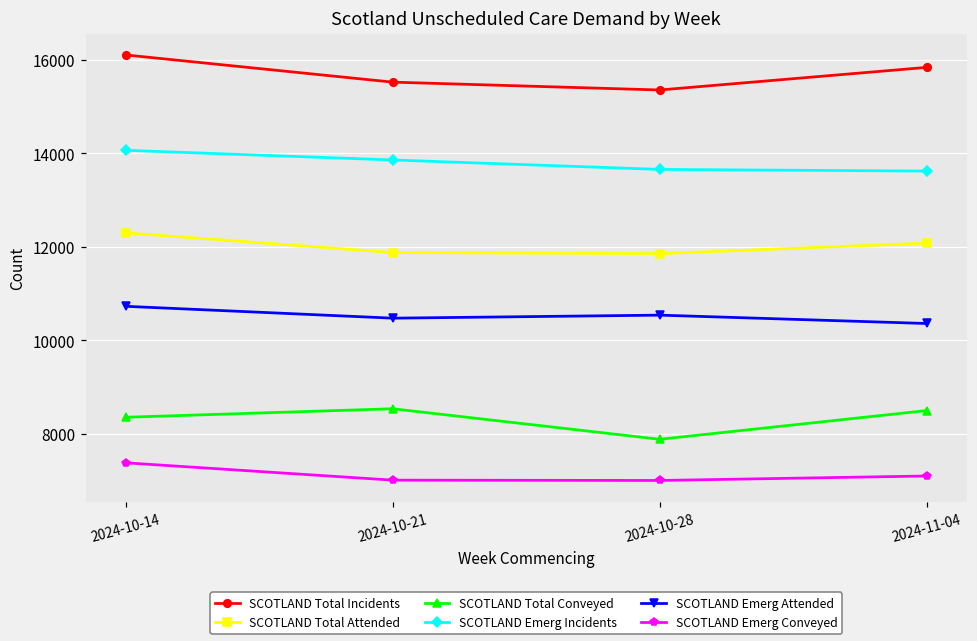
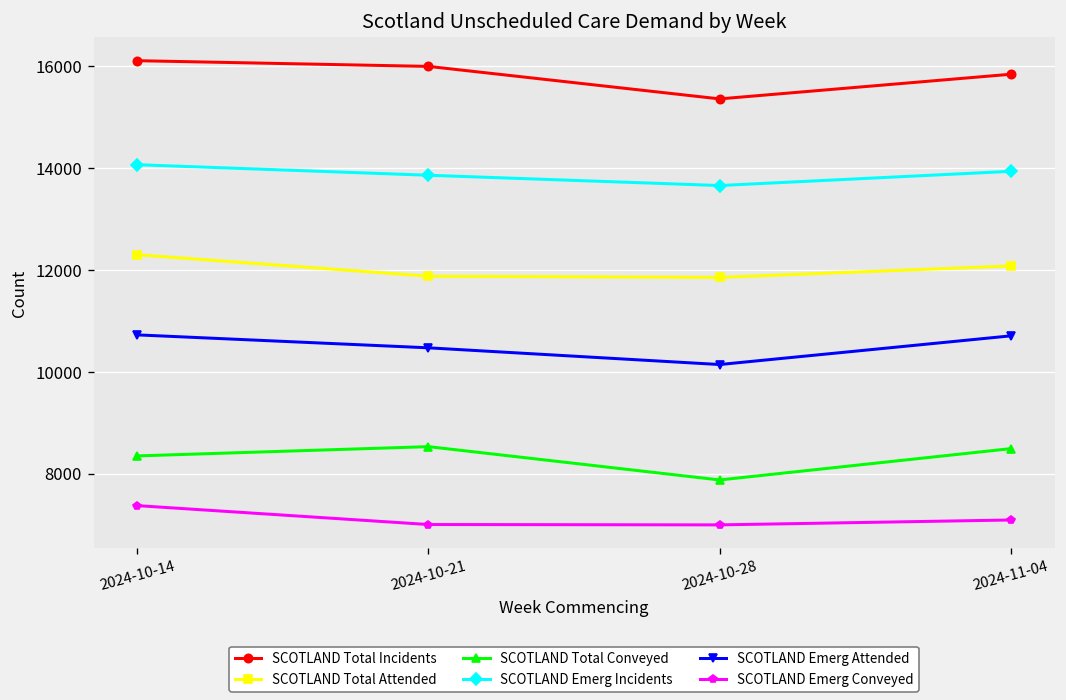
SCOTLAND Total Incidents, 2024-10-21: 15500 -> 16000
SCOTLAND Emerg Attended, 2024-10-28: 10500 -> 10100
SCOTLAND Emerg Incidents, 2024-11-04: 13600 -> 13900
SCOTLAND Emerg Attended, 2024-11-04: 10400 -> 10700
